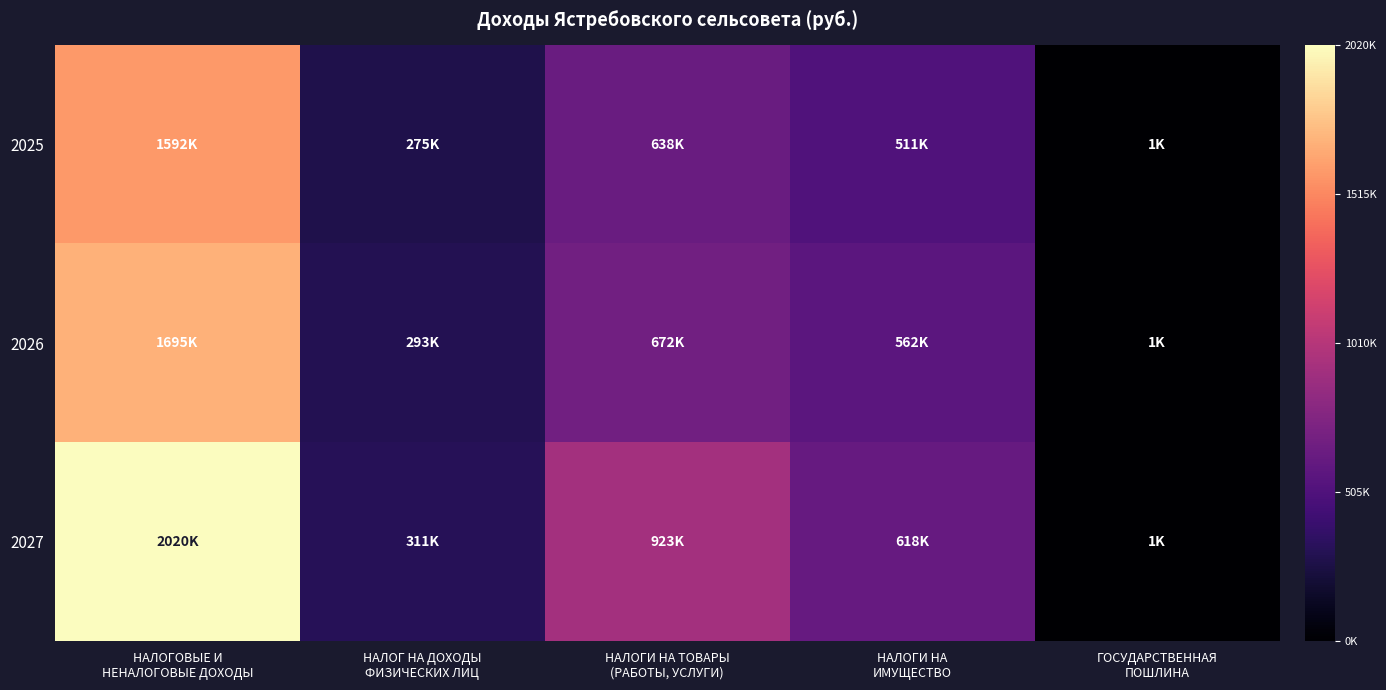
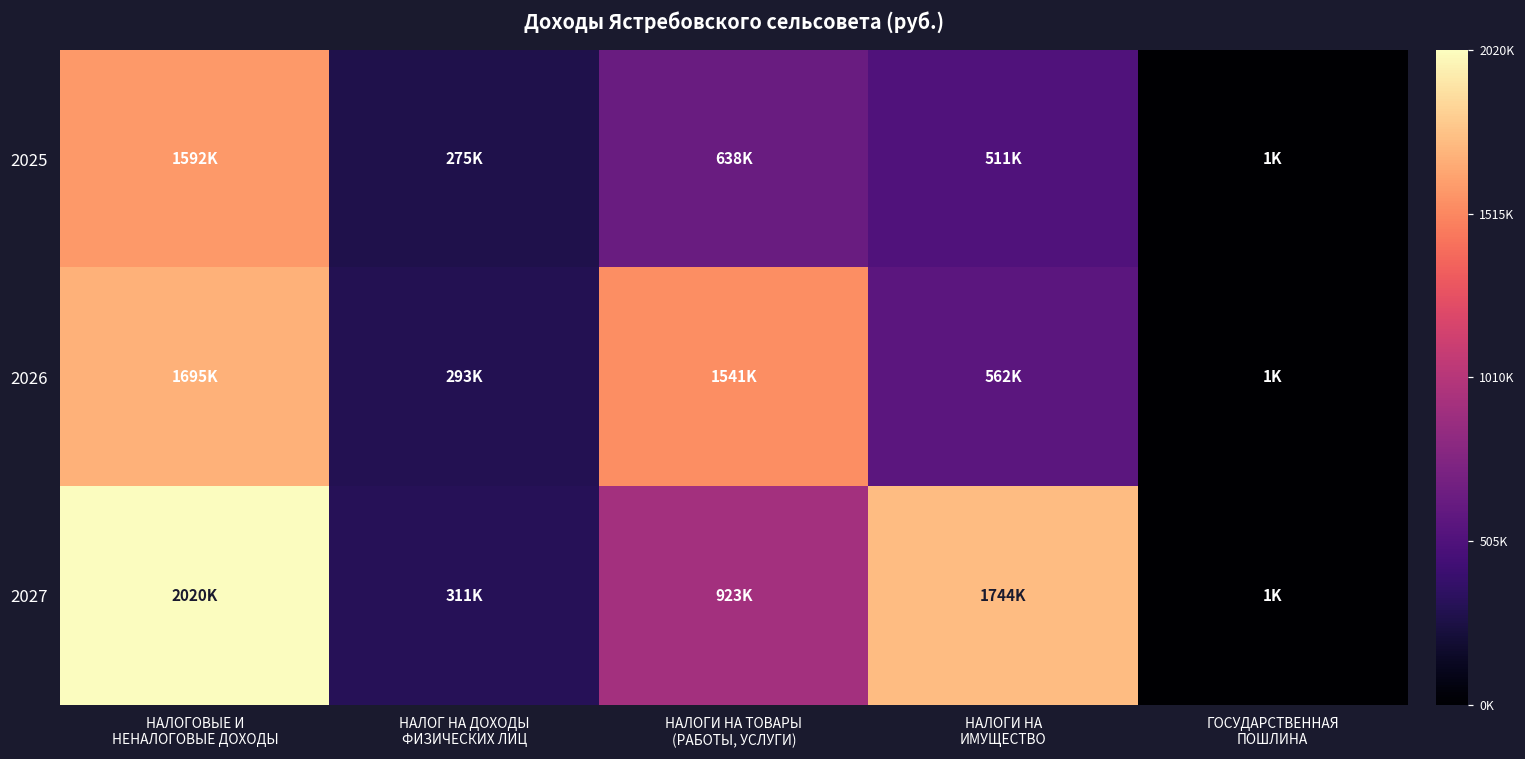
2026, НАЛОГИ НА ТОВАРЫ (РАБОТЫ, УСЛУГИ): 672K -> 1541K
2027, НАЛОГИ НА ИМУЩЕСТВО: 618K -> 1744K
